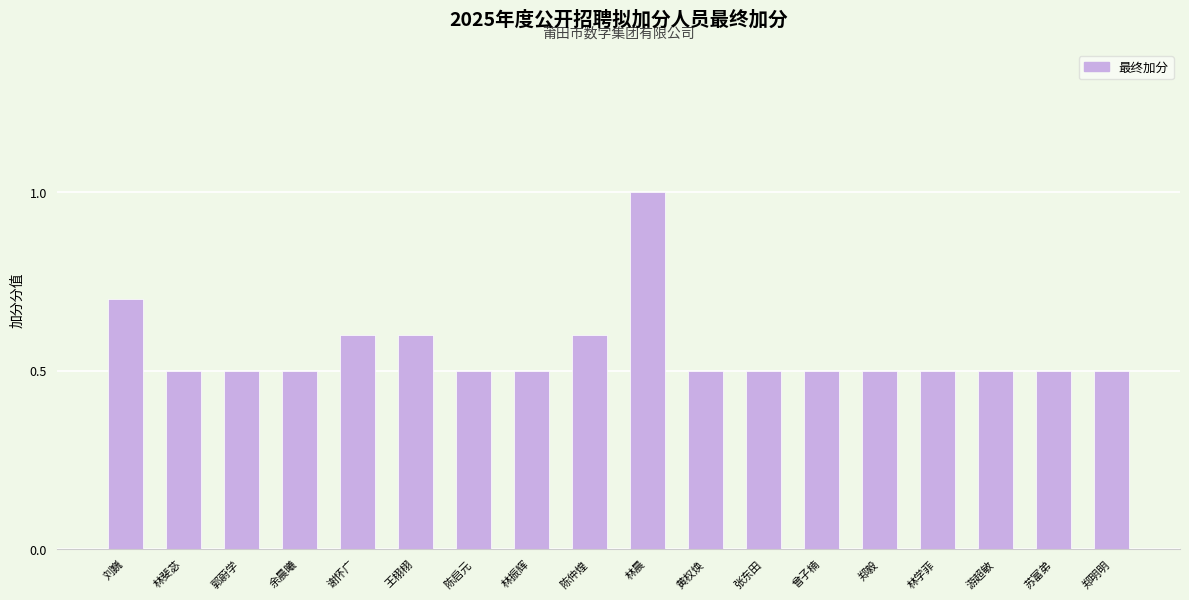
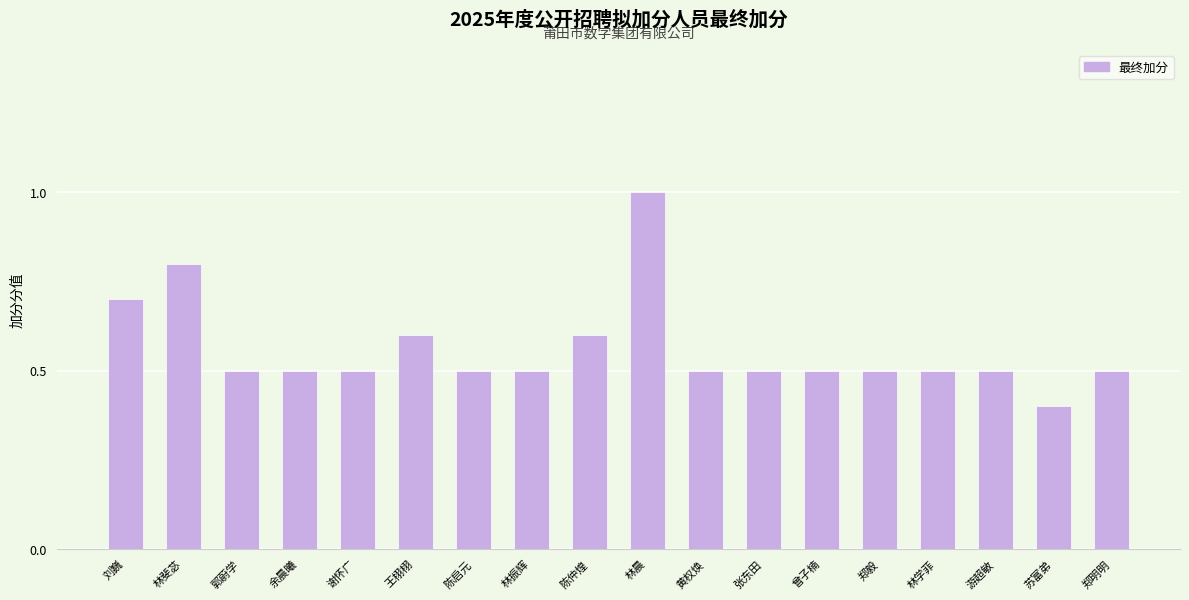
林斐苾: 0.5 -> 0.8
谢怀广: 0.6 -> 0.5
苏富弟: 0.5 -> 0.4
